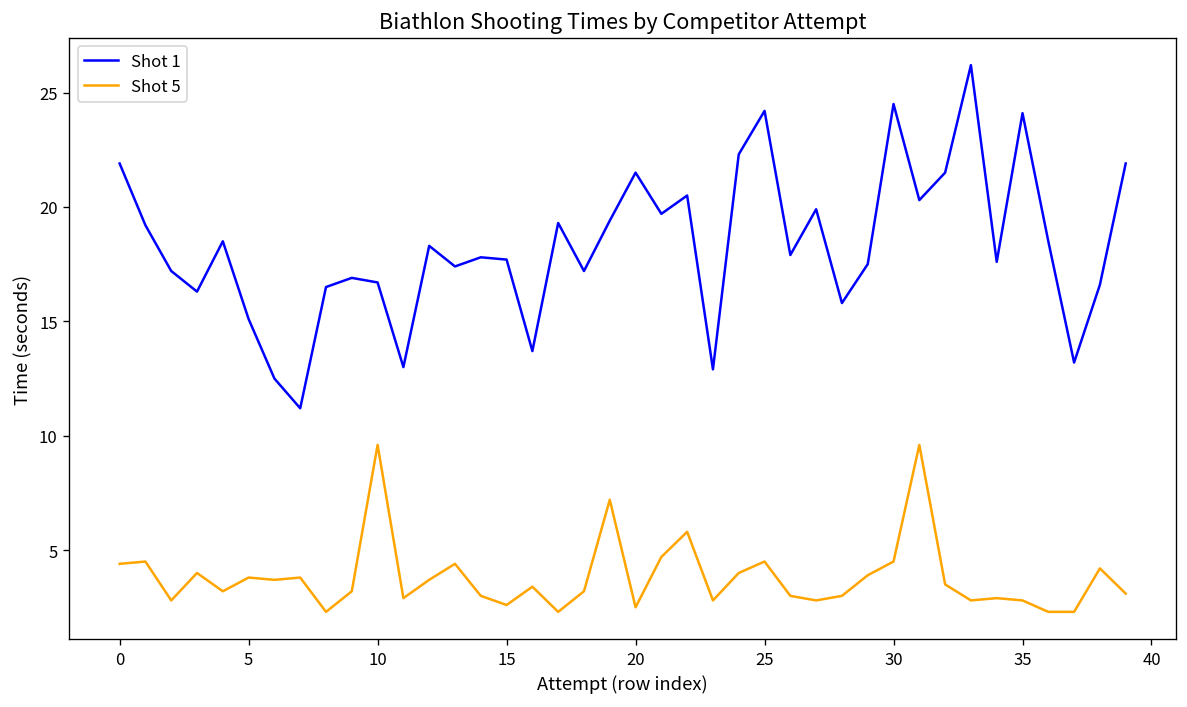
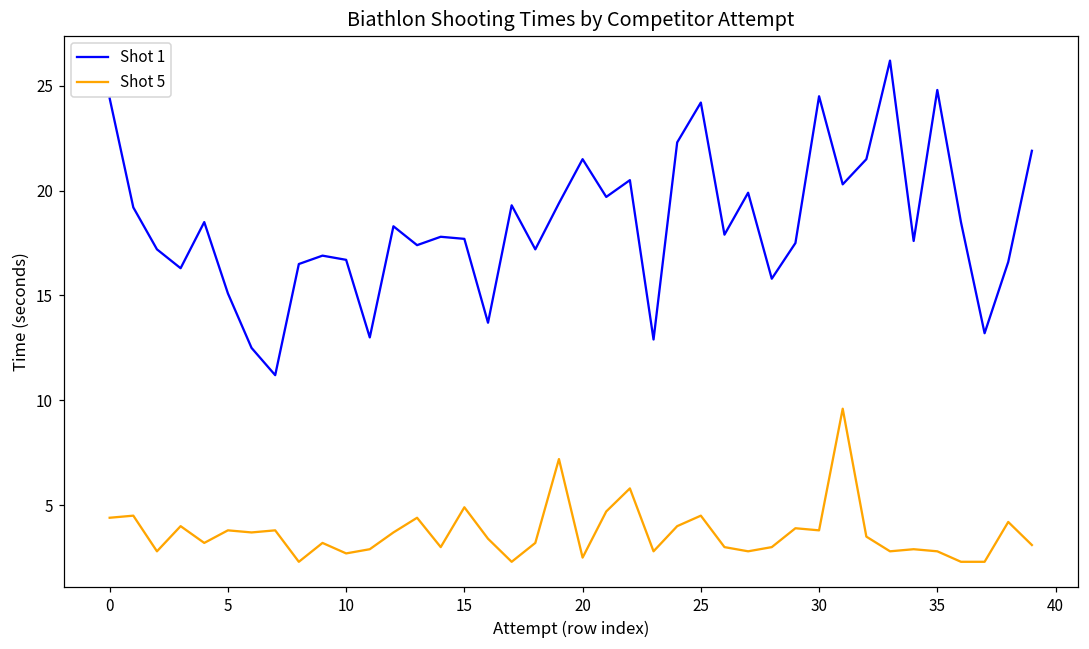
Shot 1, 0: 21.9 -> 24.4
Shot 5, 10: 9.6 -> 2.7
Shot 5, 15: 2.6 -> 4.9
Shot 5, 30: 4.5 -> 3.8
Shot 1, 35: 24.1 -> 24.8
